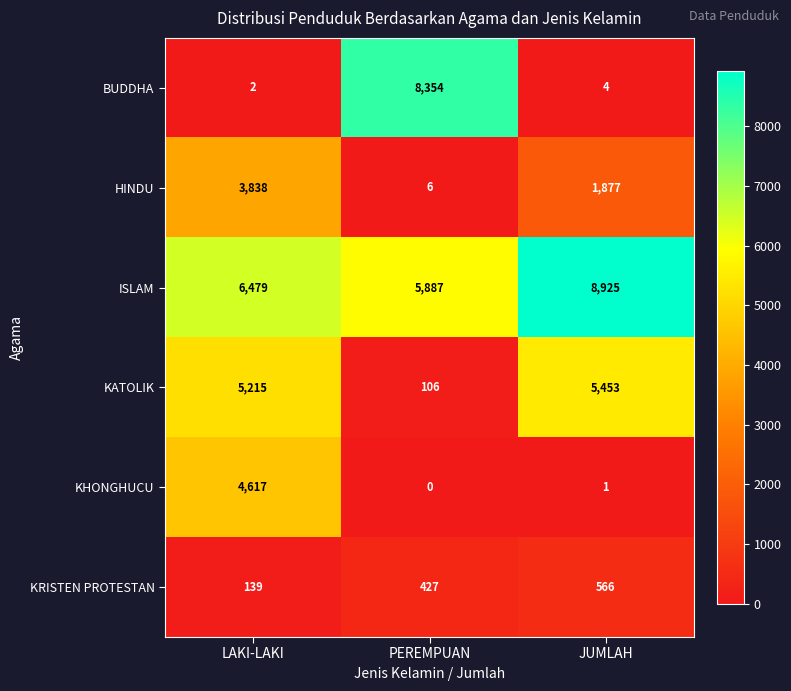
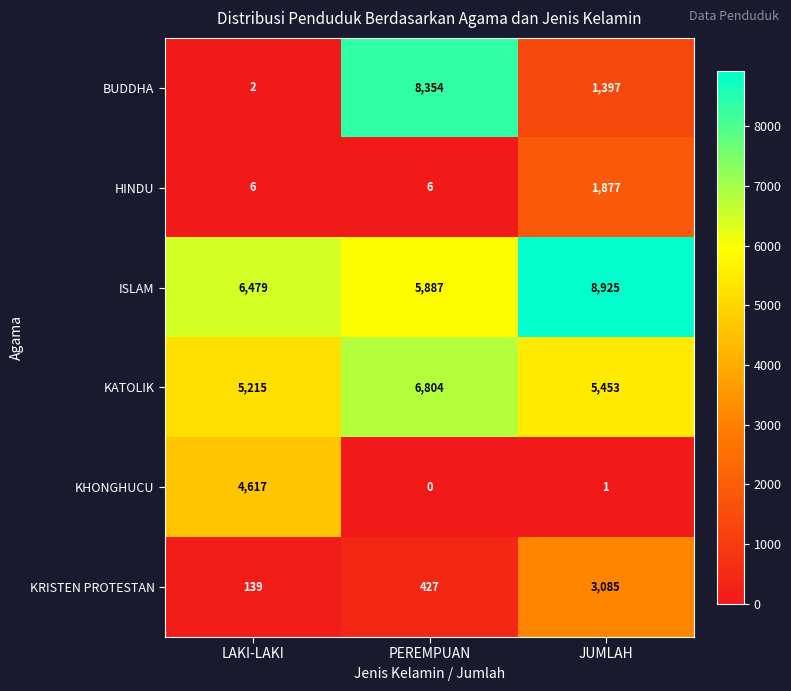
BUDDHA, JUMLAH: 4 -> 1,397
HINDU, LAKI-LAKI: 3,838 -> 6
KATOLIK, PEREMPUAN: 106 -> 6,804
KRISTEN PROTESTAN, JUMLAH: 566 -> 3,085
